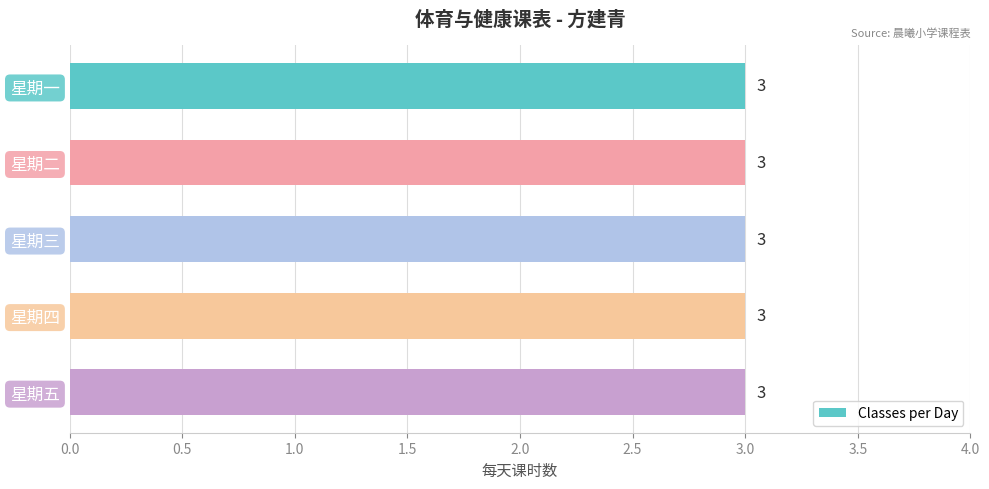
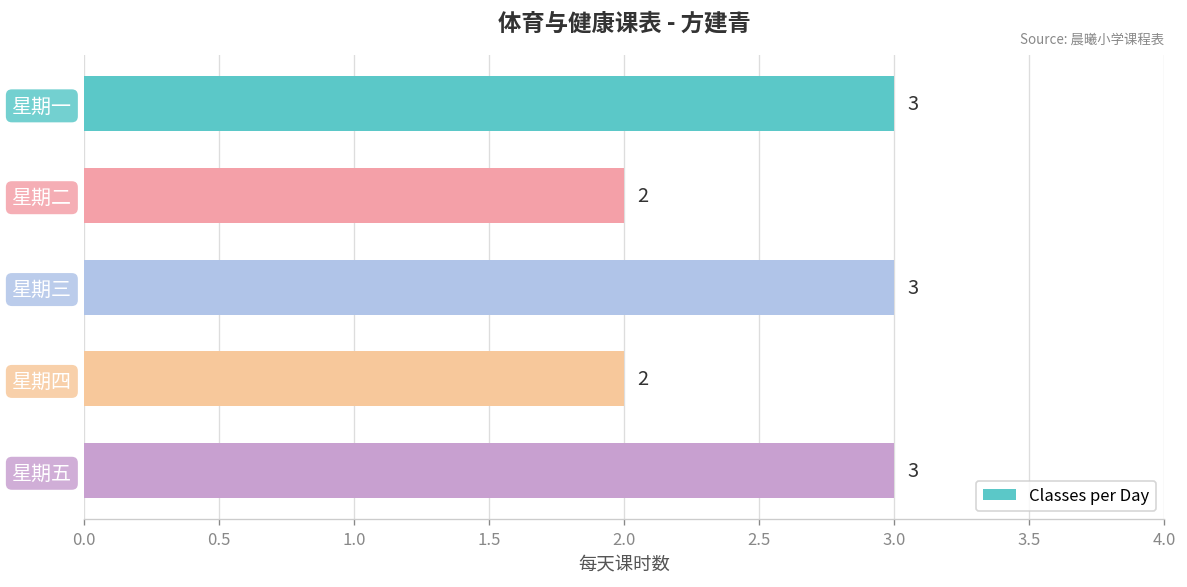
星期二: 3 -> 2
星期四: 3 -> 2
